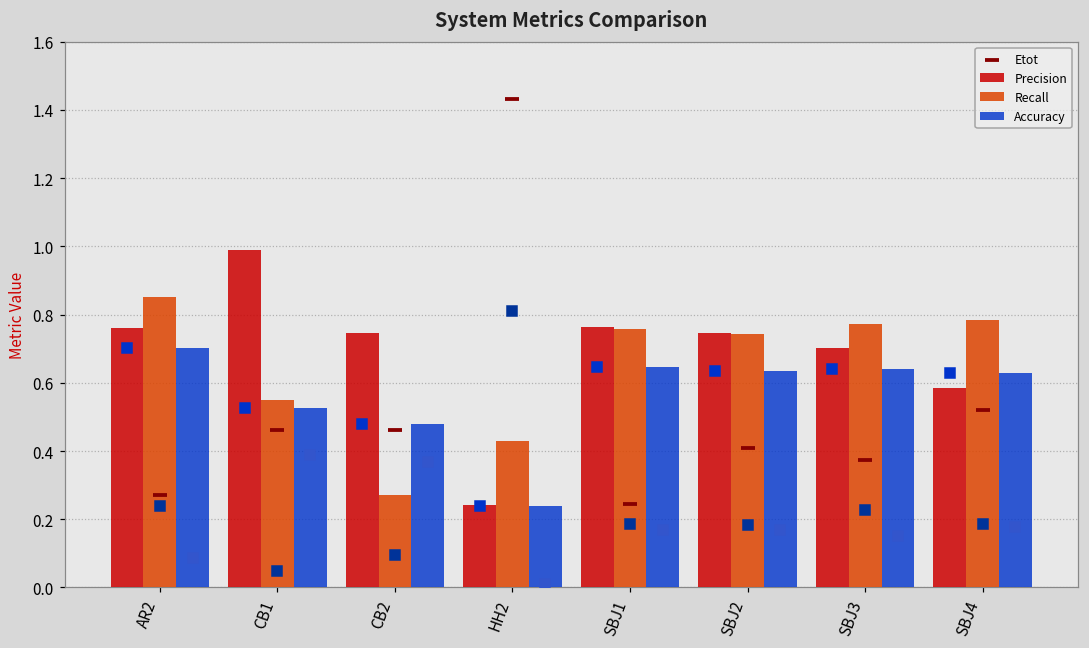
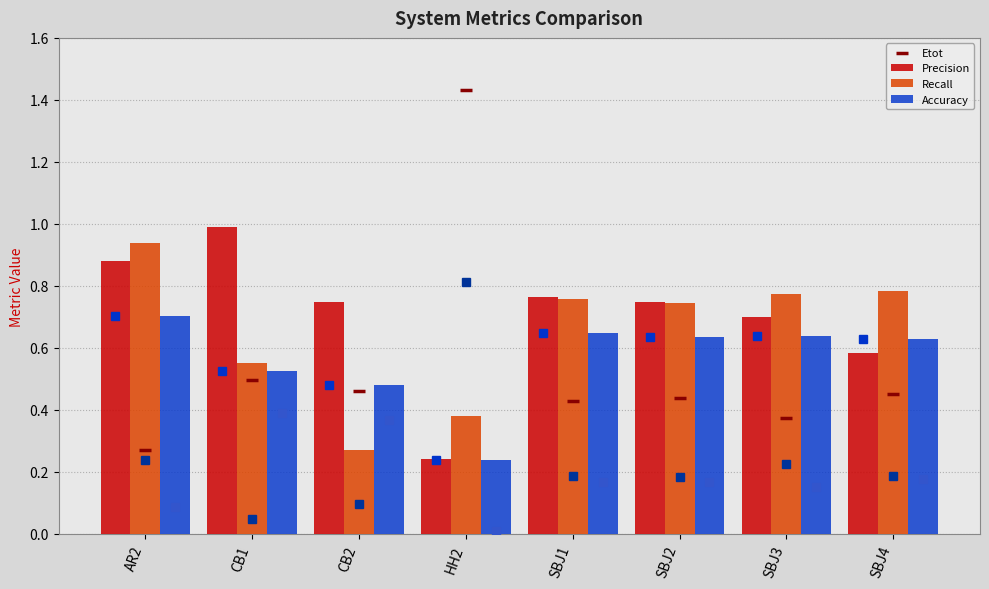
Precision, AR2: 0.76 -> 0.88
Recall, AR2: 0.85 -> 0.94
Etot, CB1: 0.46 -> 0.50
Recall, HH2: 0.43 -> 0.38
Etot, SBJ1: 0.25 -> 0.43
Etot, SBJ2: 0.41 -> 0.44
Etot, SBJ4: 0.52 -> 0.45
